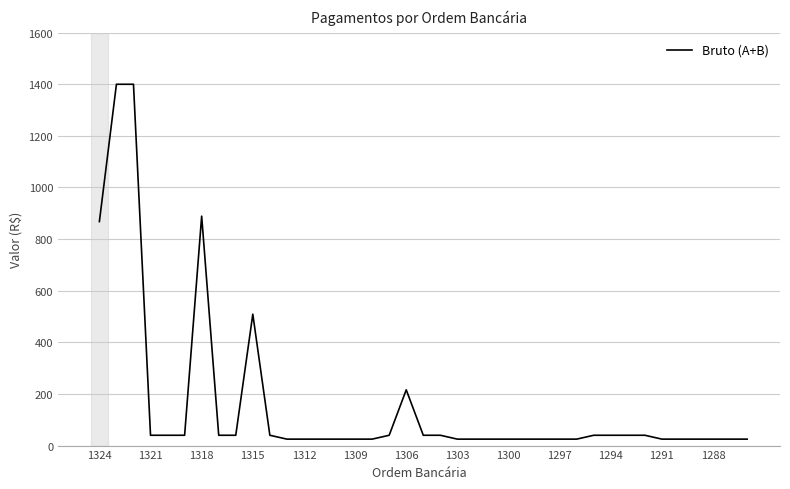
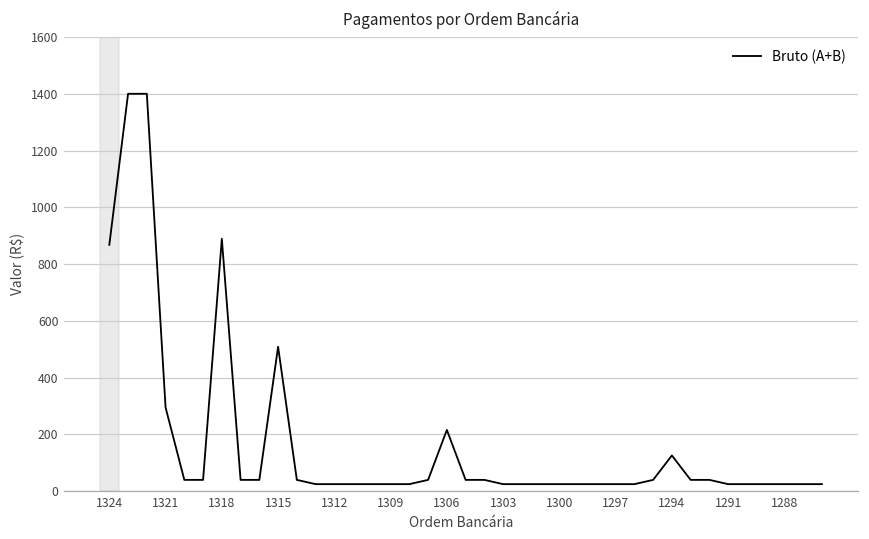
1321: 40 -> 300
1294: 40 -> 130
